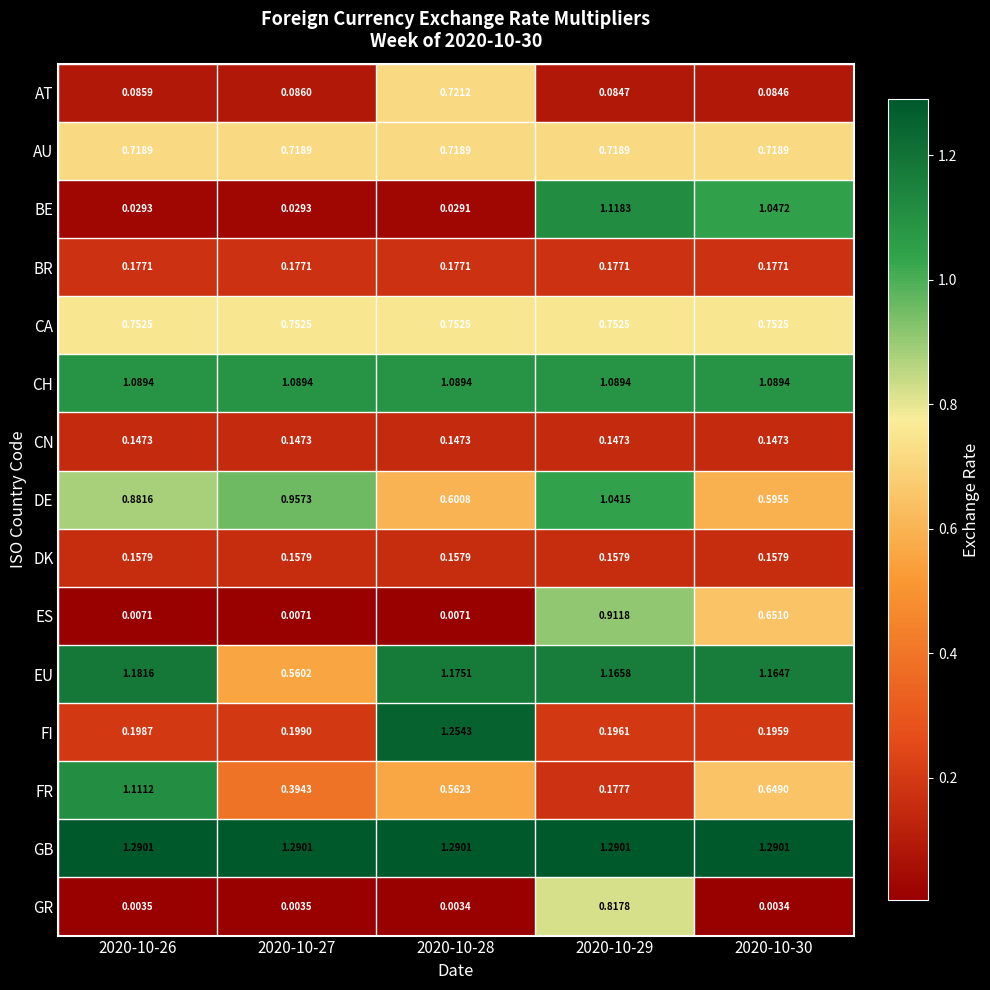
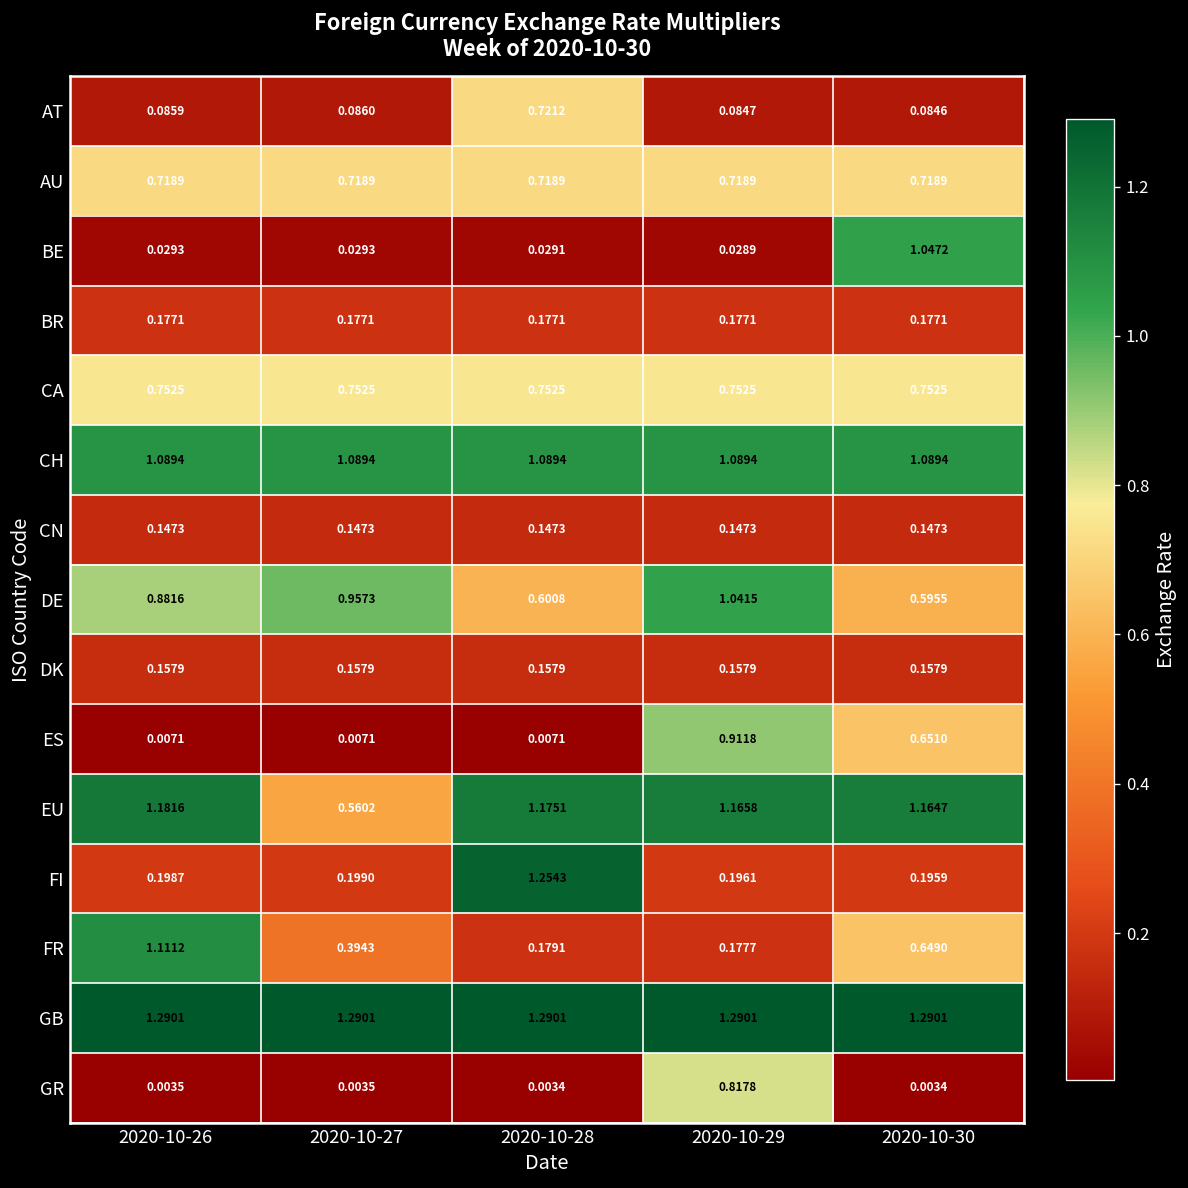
BE, 2020-10-29: 1.1183 -> 0.0289
FR, 2020-10-28: 0.5623 -> 0.1791
